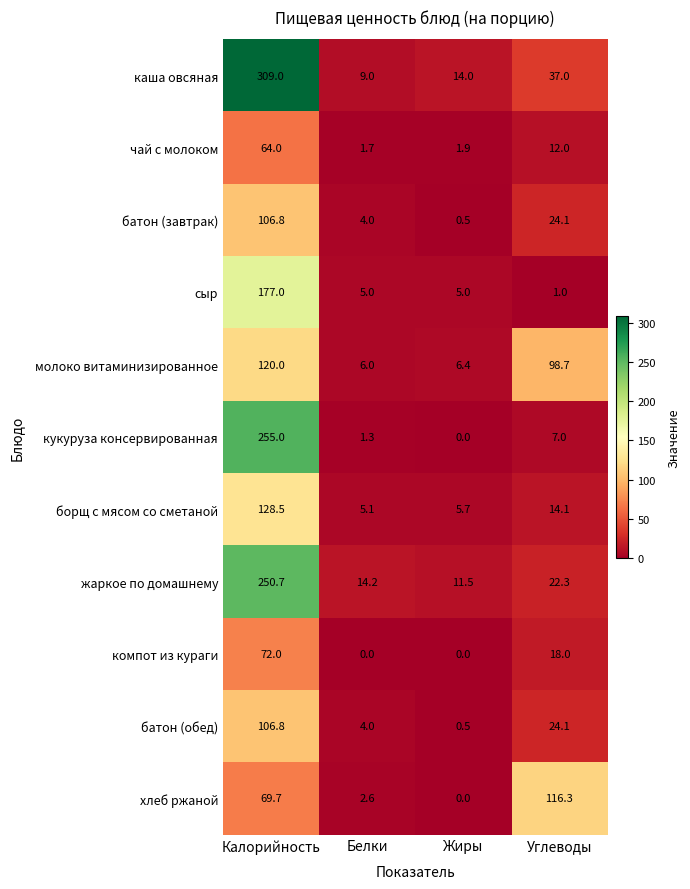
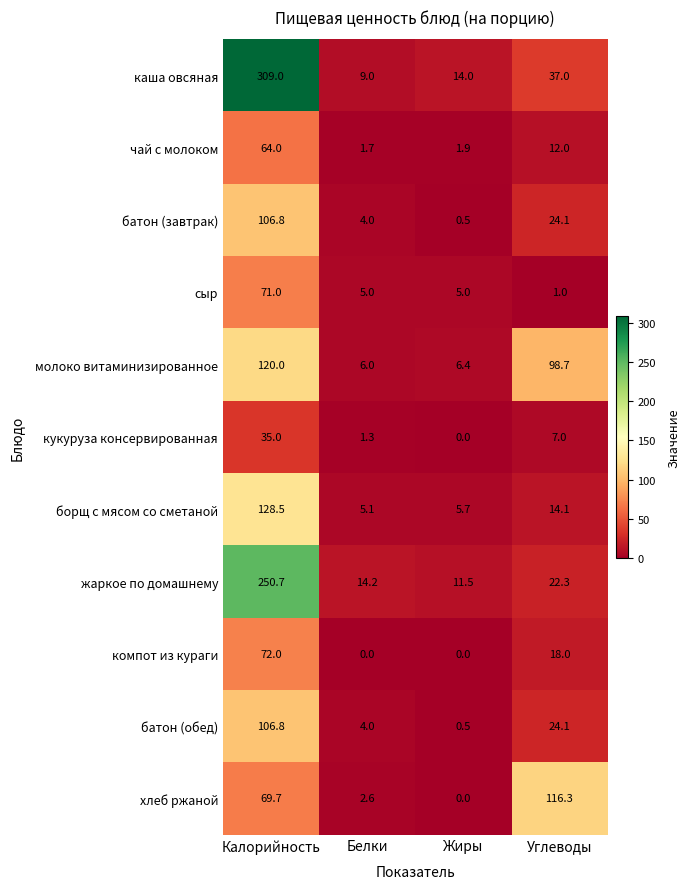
сыр, Калорийность: 177.0 -> 71.0
кукуруза консервированная, Калорийность: 255.0 -> 35.0
